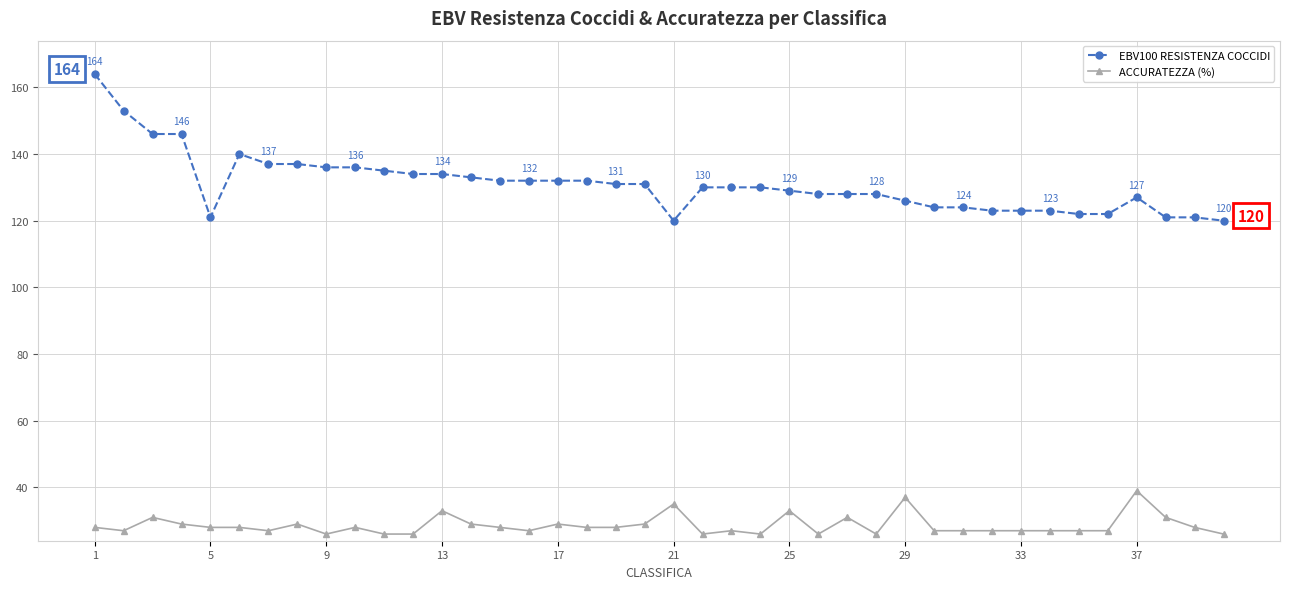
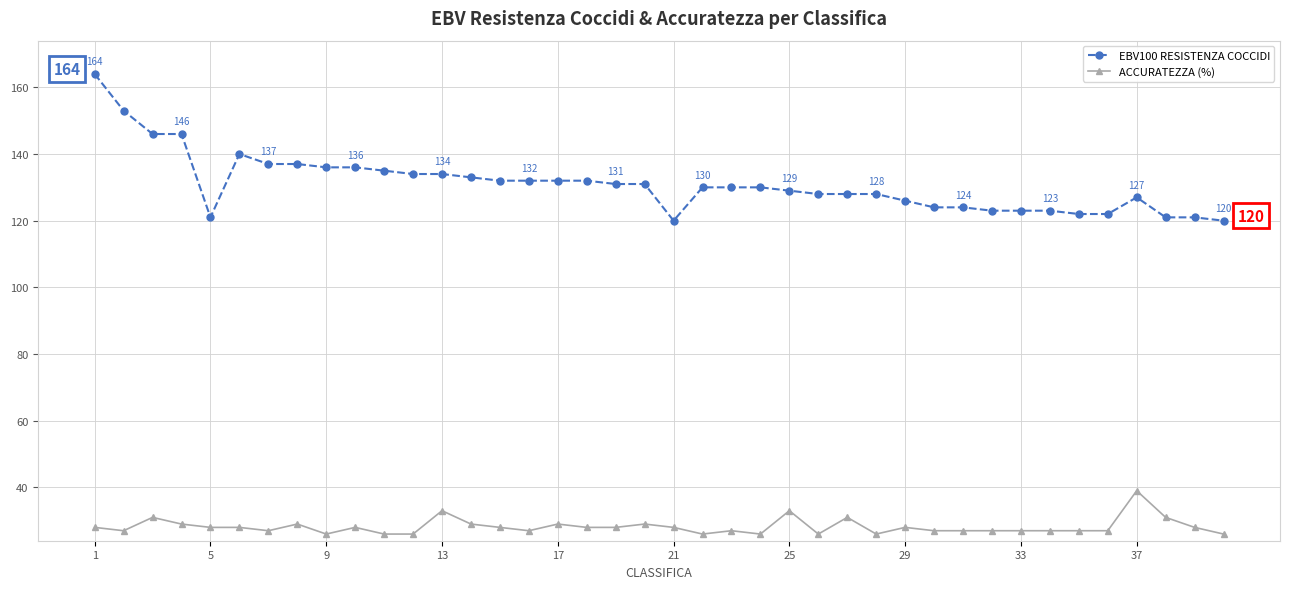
ACCURATEZZA (%), 21: 35 -> 28
ACCURATEZZA (%), 29: 37 -> 28
